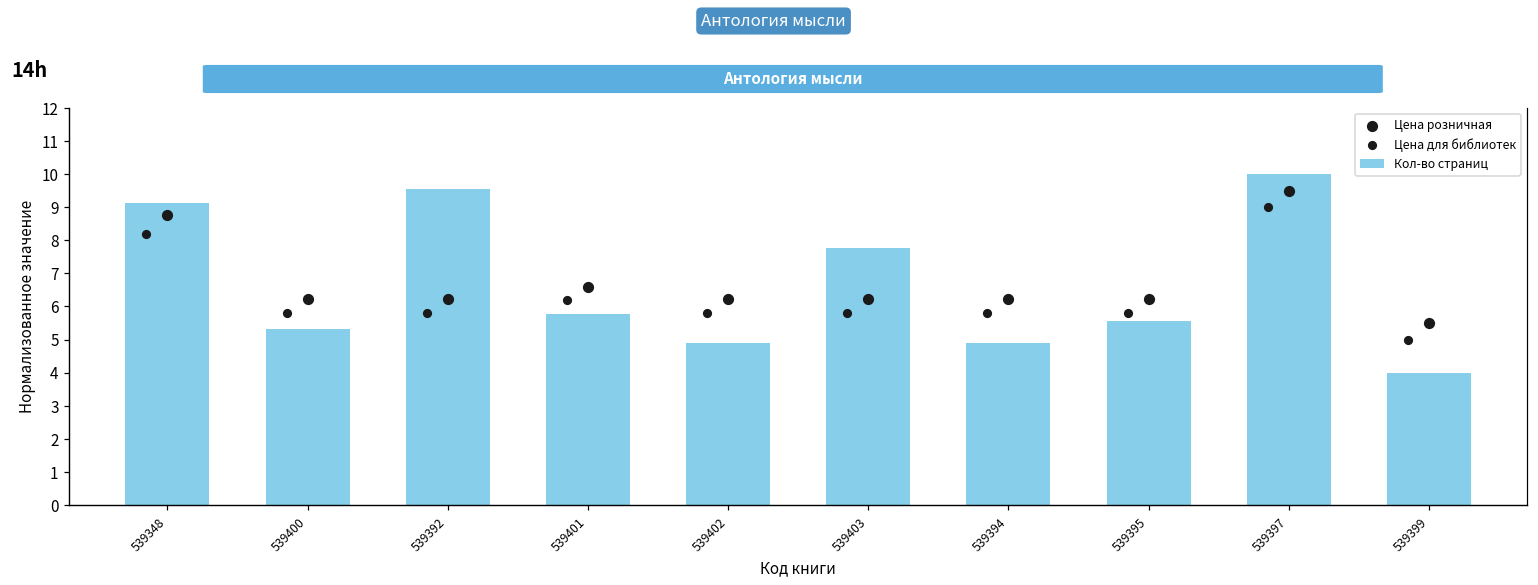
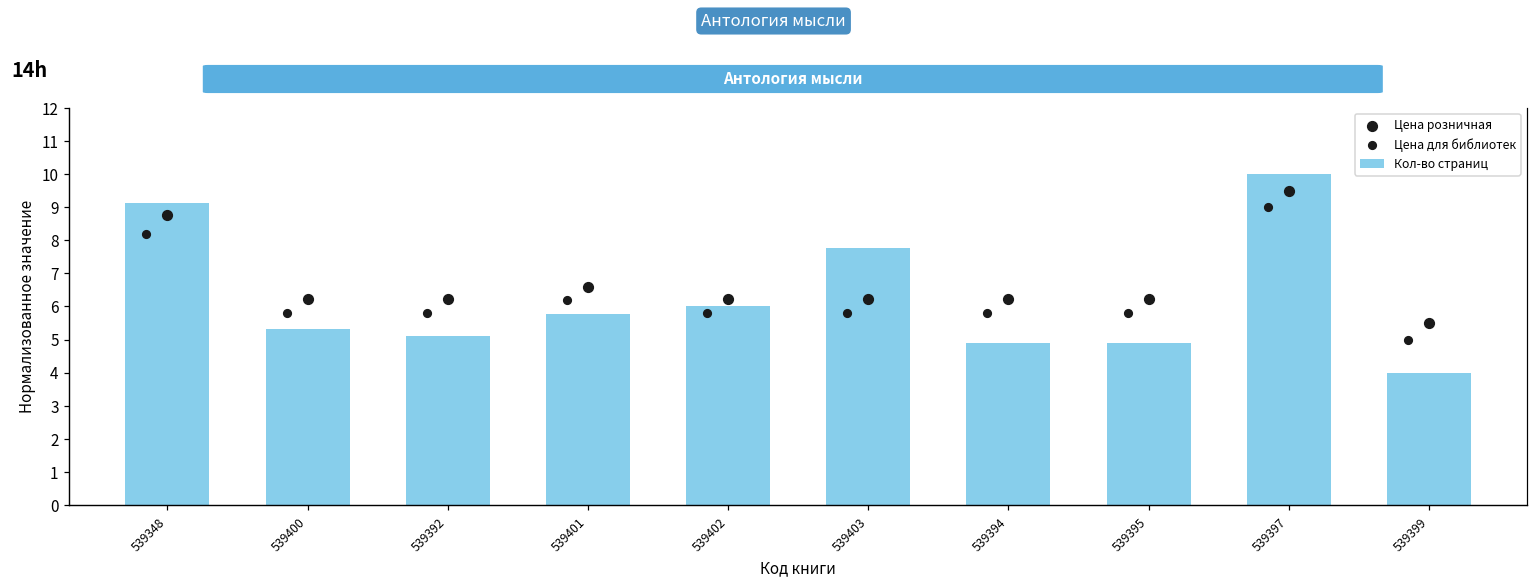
Кол-во страниц, 539392: 9.6 -> 5.1
Кол-во страниц, 539402: 4.9 -> 6.0
Кол-во страниц, 539395: 5.6 -> 4.9
